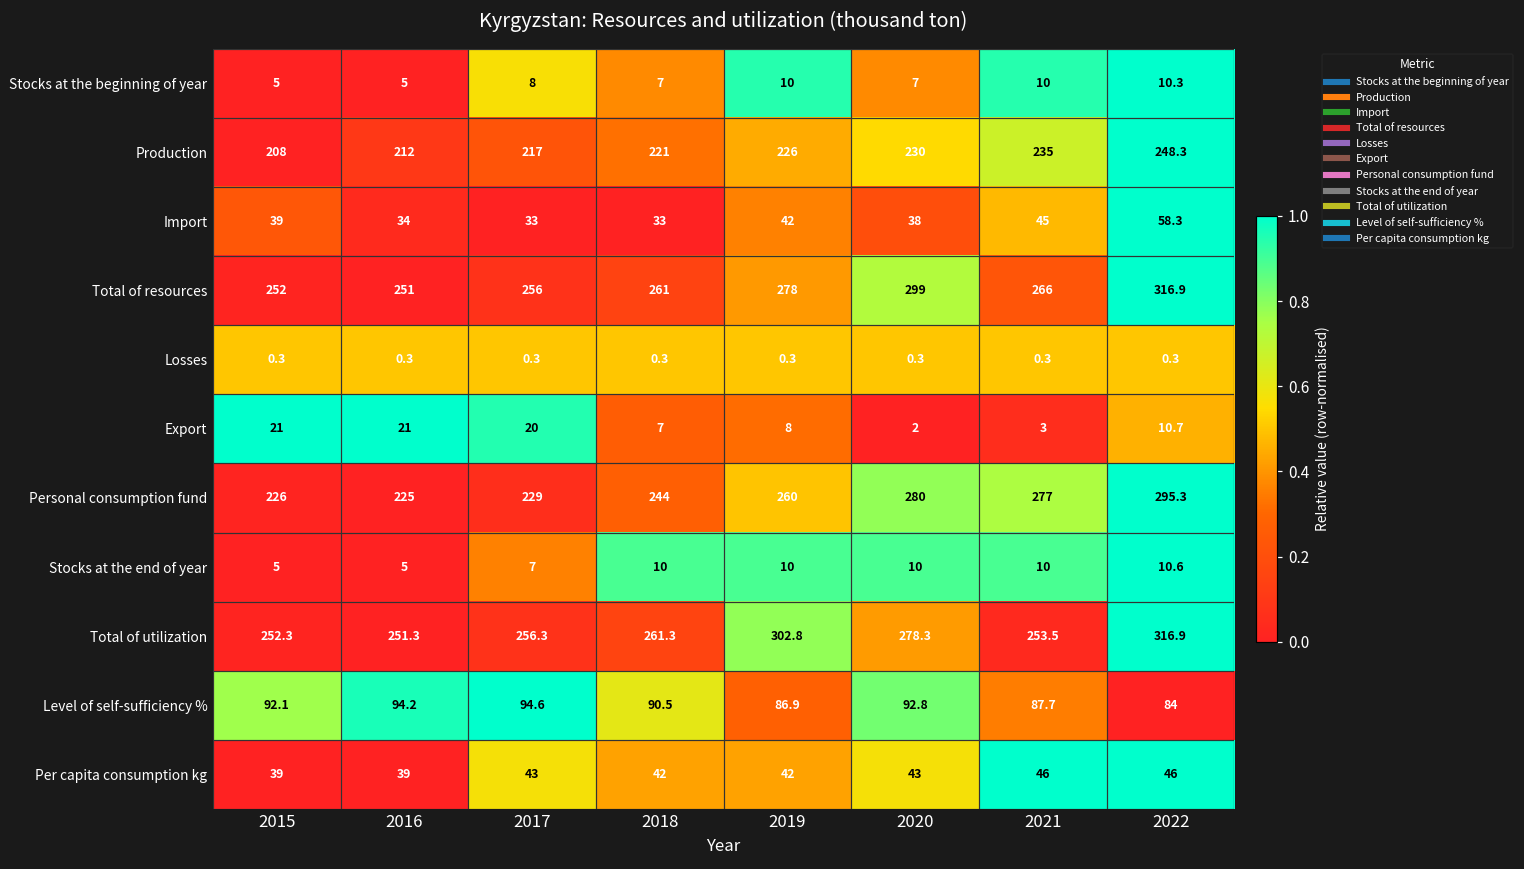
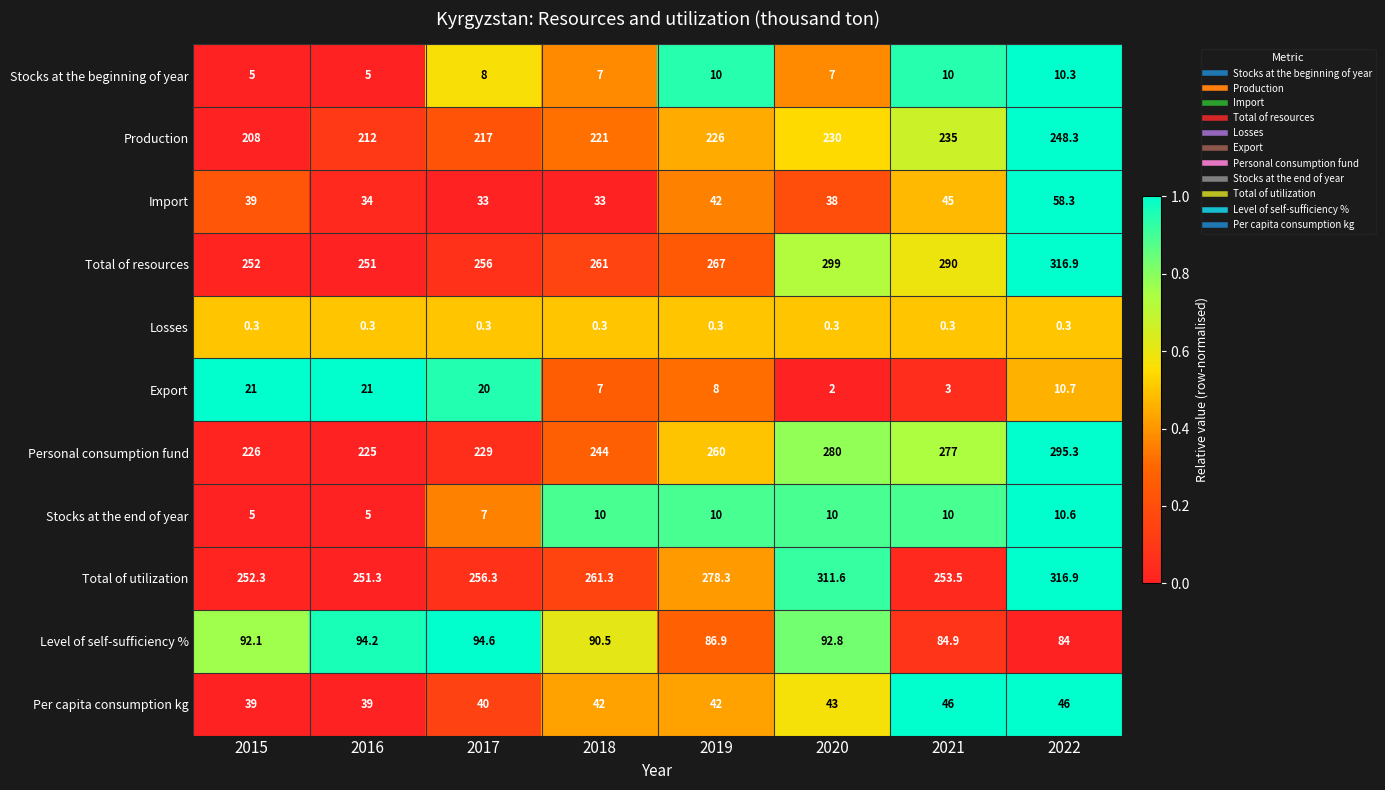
Total of resources, 2019: 278 -> 267
Total of resources, 2021: 266 -> 290
Total of utilization, 2019: 302.8 -> 278.3
Total of utilization, 2020: 278.3 -> 311.6
Level of self-sufficiency %, 2021: 87.7 -> 84.9
Per capita consumption kg, 2017: 43 -> 40
